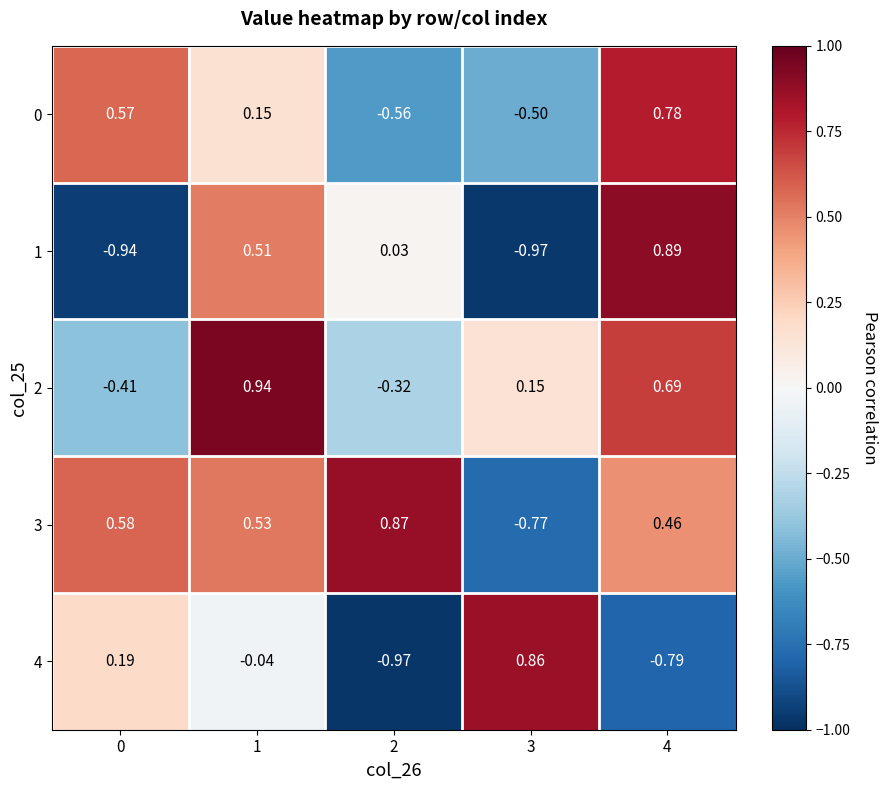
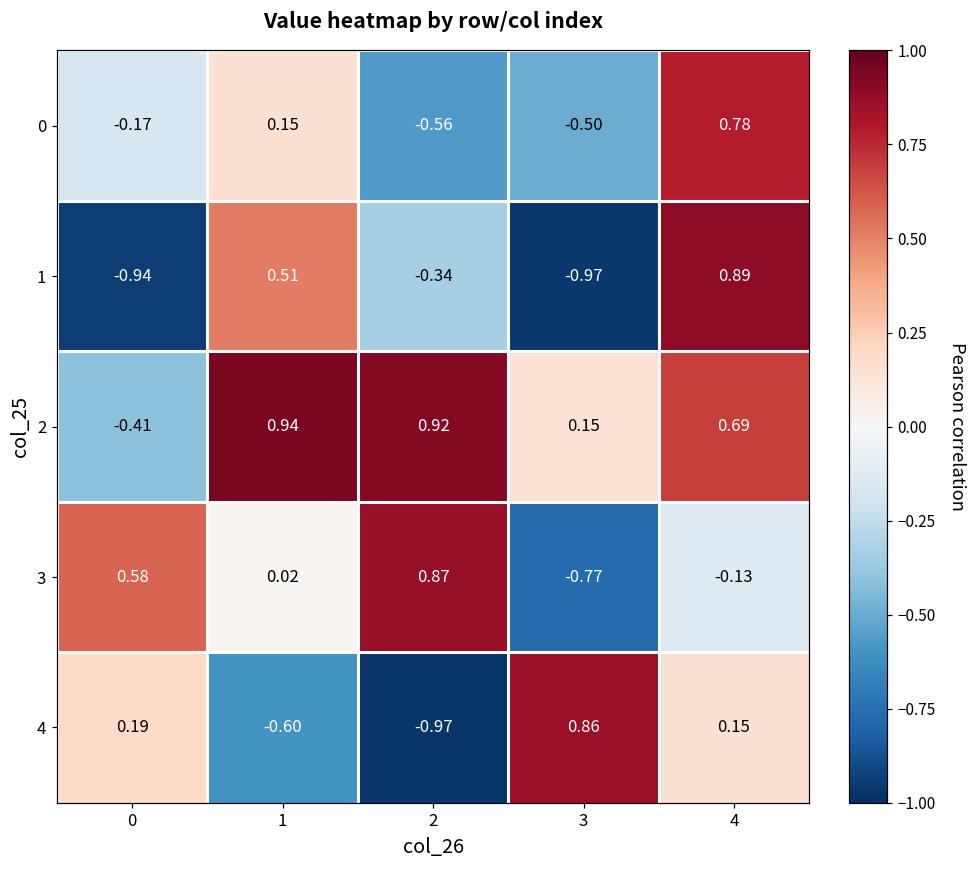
0, 0: 0.57 -> -0.17
1, 2: 0.03 -> -0.34
2, 2: -0.32 -> 0.92
3, 1: 0.53 -> 0.02
3, 4: 0.46 -> -0.13
4, 1: -0.04 -> -0.60
4, 4: -0.79 -> 0.15
